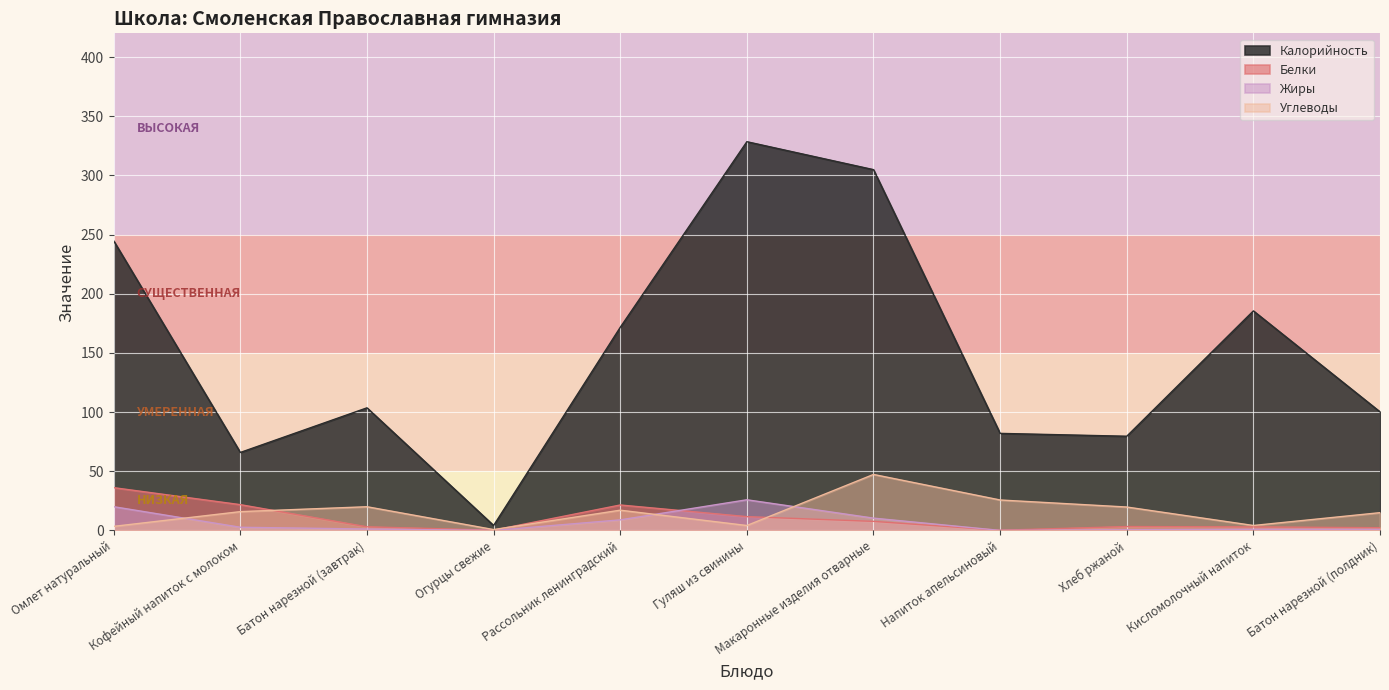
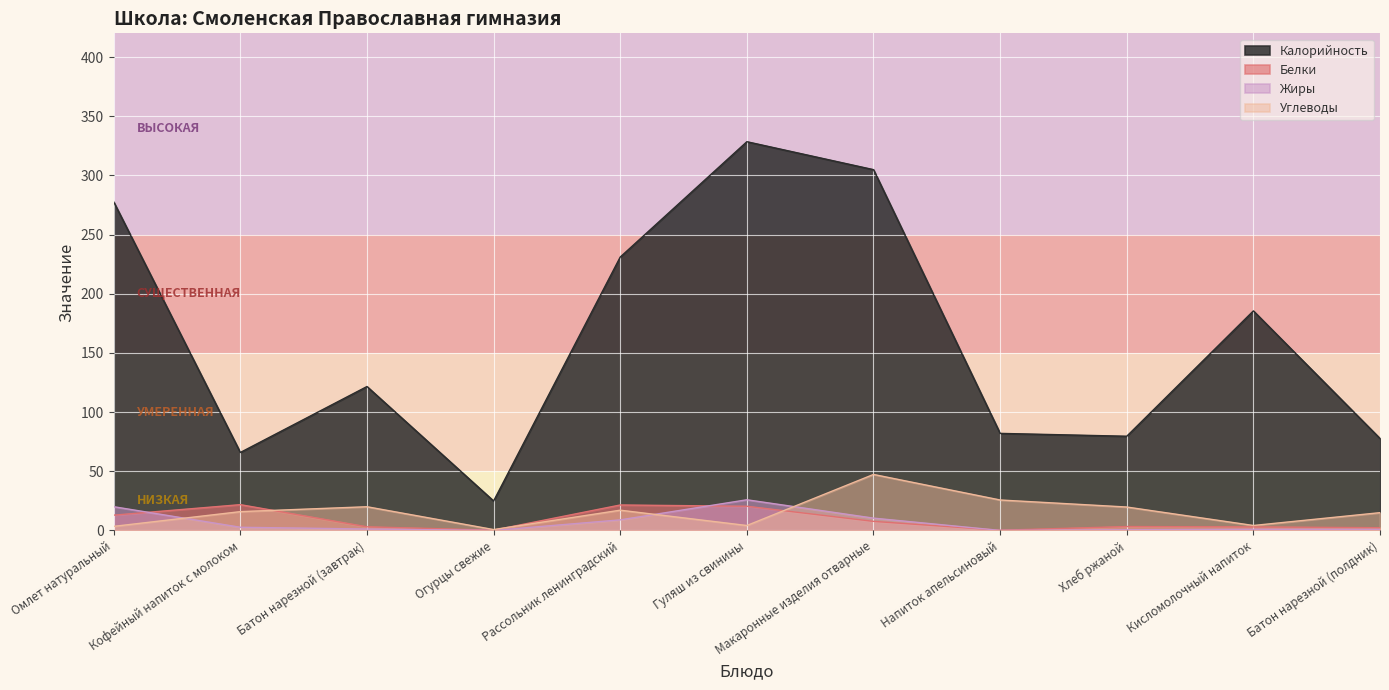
Калорийность, Омлет натуральный: 245 -> 278
Белки, Омлет натуральный: 36 -> 13
Калорийность, Батон нарезной (завтрак): 104 -> 122
Калорийность, Огурцы свежие: 4 -> 25
Калорийность, Рассольник ленинградский: 172 -> 231
Белки, Гуляш из свинины: 12 -> 20
Калорийность, Батон нарезной (полдник): 100 -> 78
